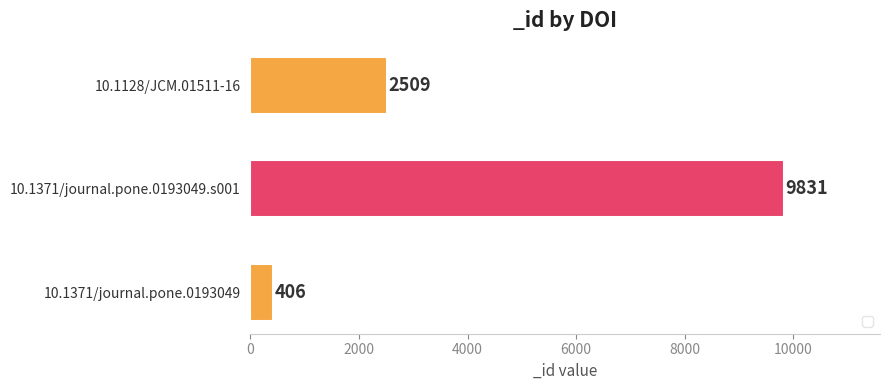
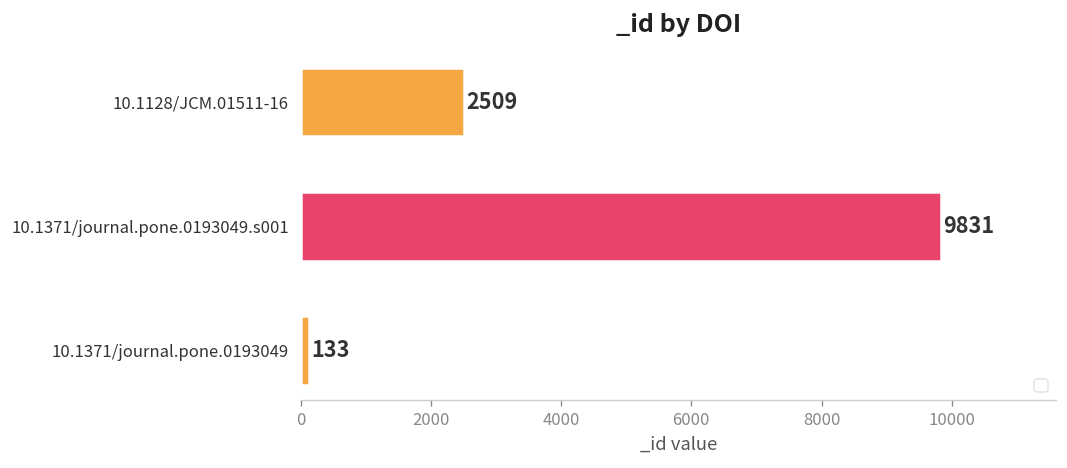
10.1371/journal.pone.0193049: 406 -> 133
